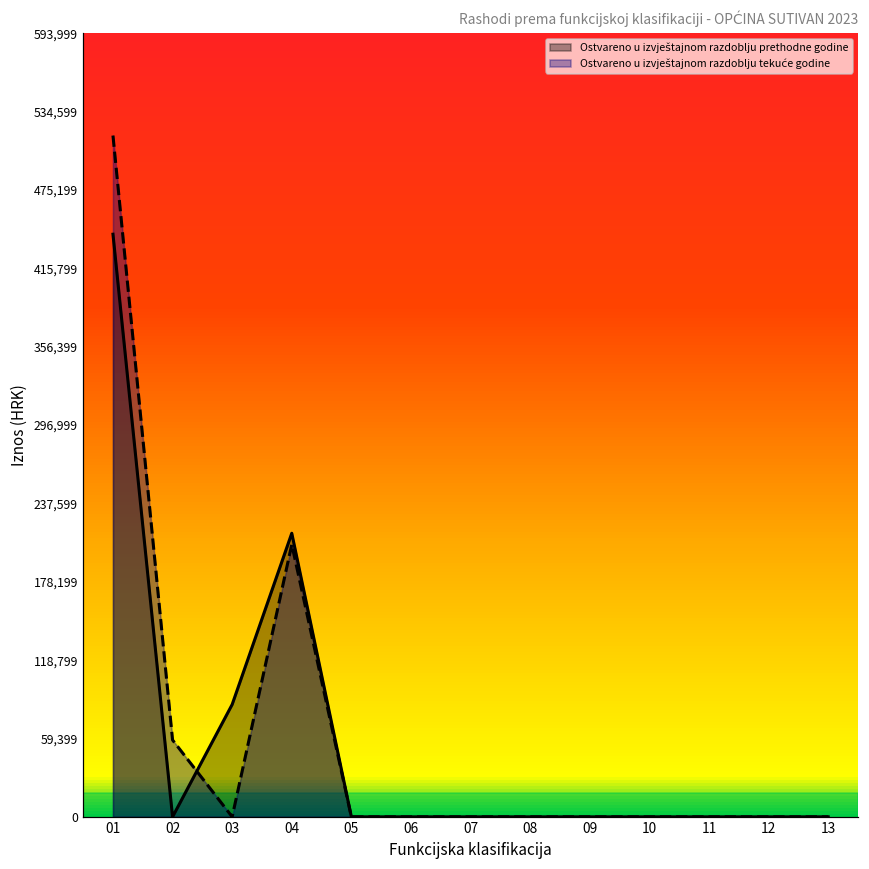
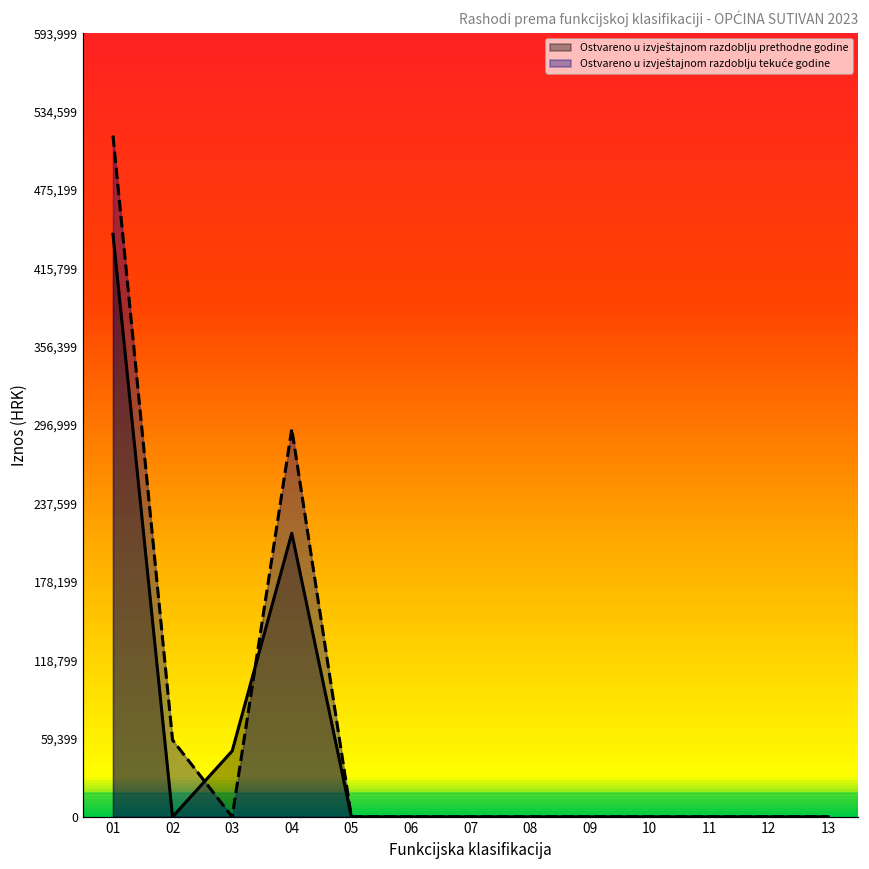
Ostvareno u izvještajnom razdoblju prethodne godine, 03: 85,000 -> 50,000
Ostvareno u izvještajnom razdoblju tekuće godine, 04: 207,000 -> 294,000
